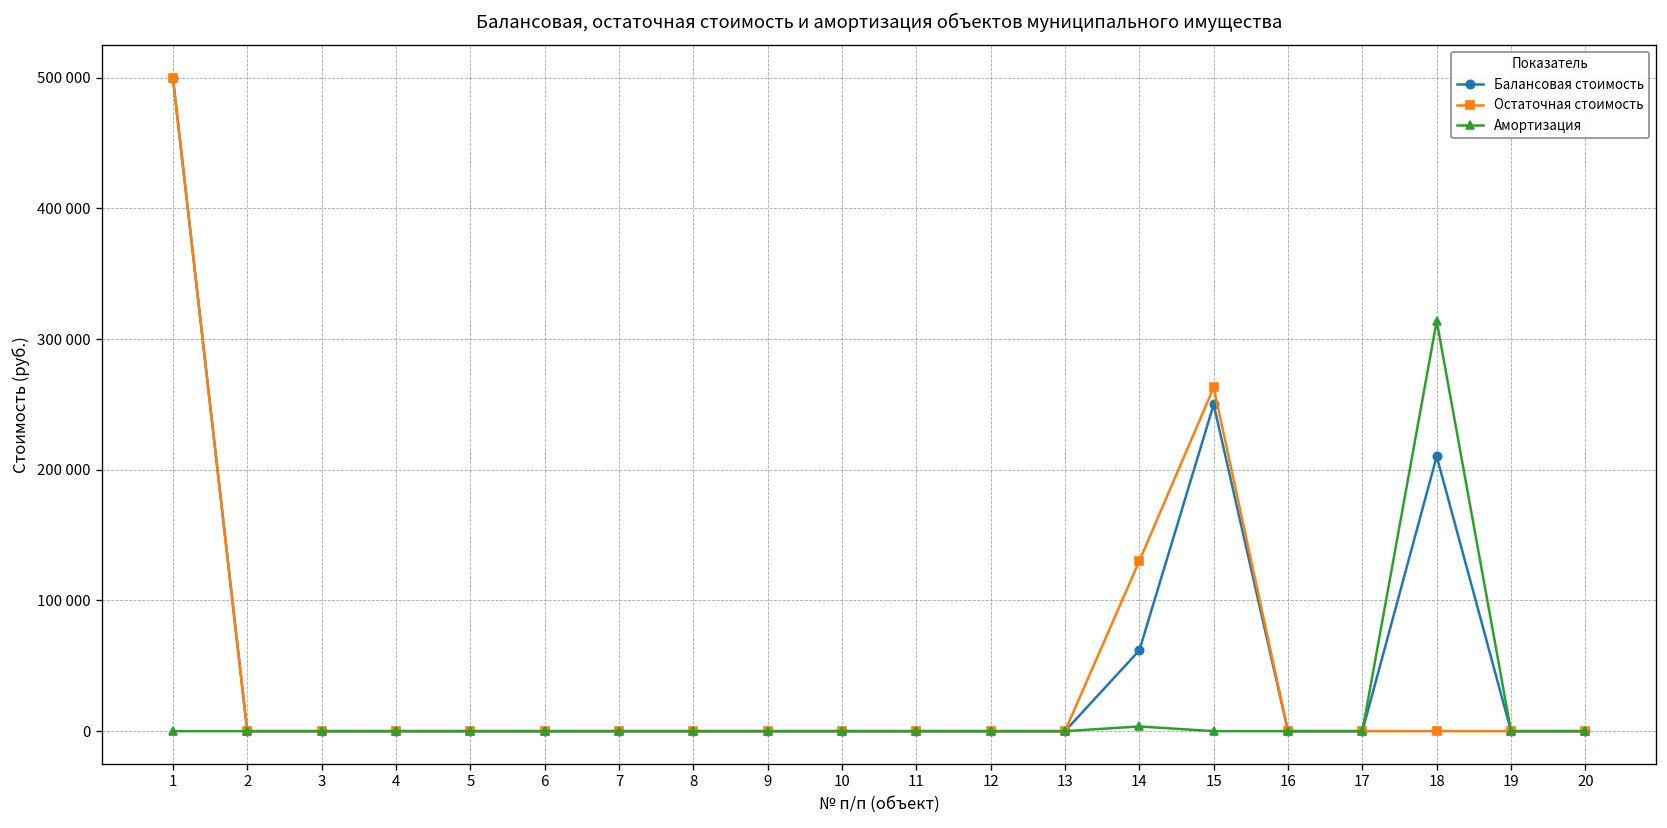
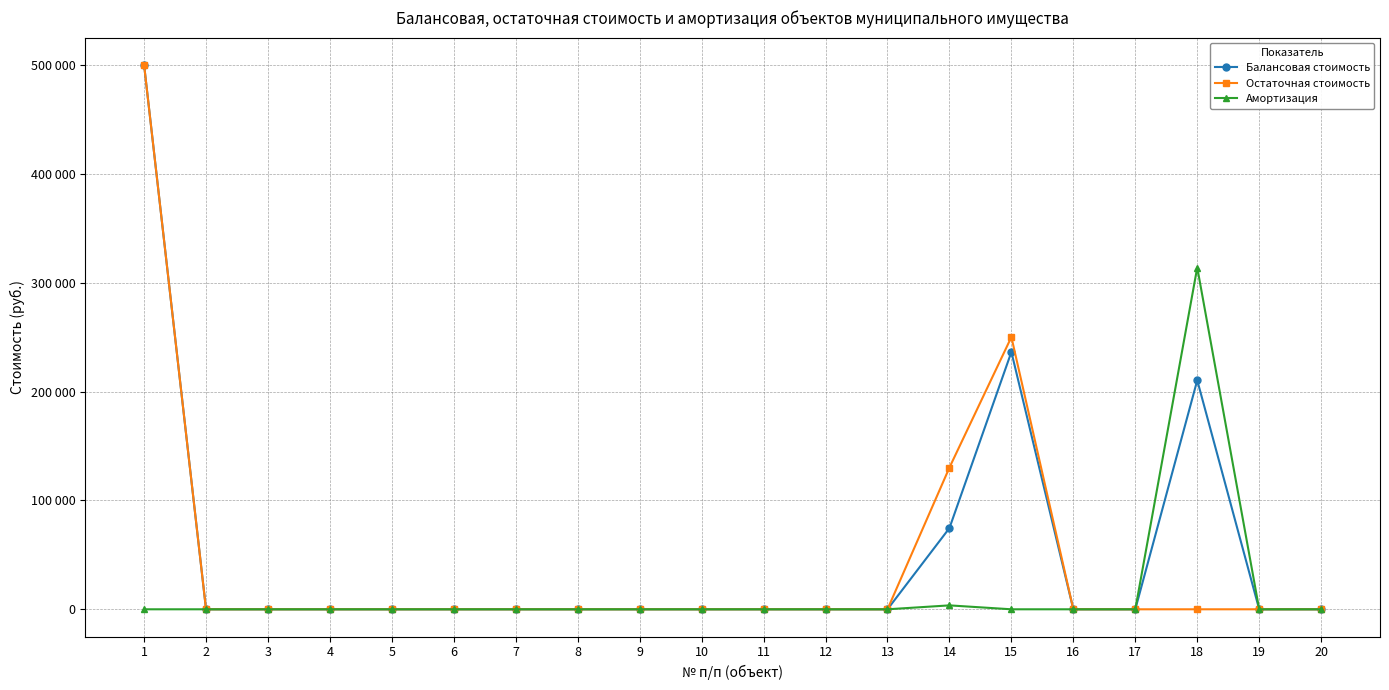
Балансовая стоимость, 14: 62000 -> 75000
Балансовая стоимость, 15: 250000 -> 236000
Остаточная стоимость, 15: 263000 -> 250000
